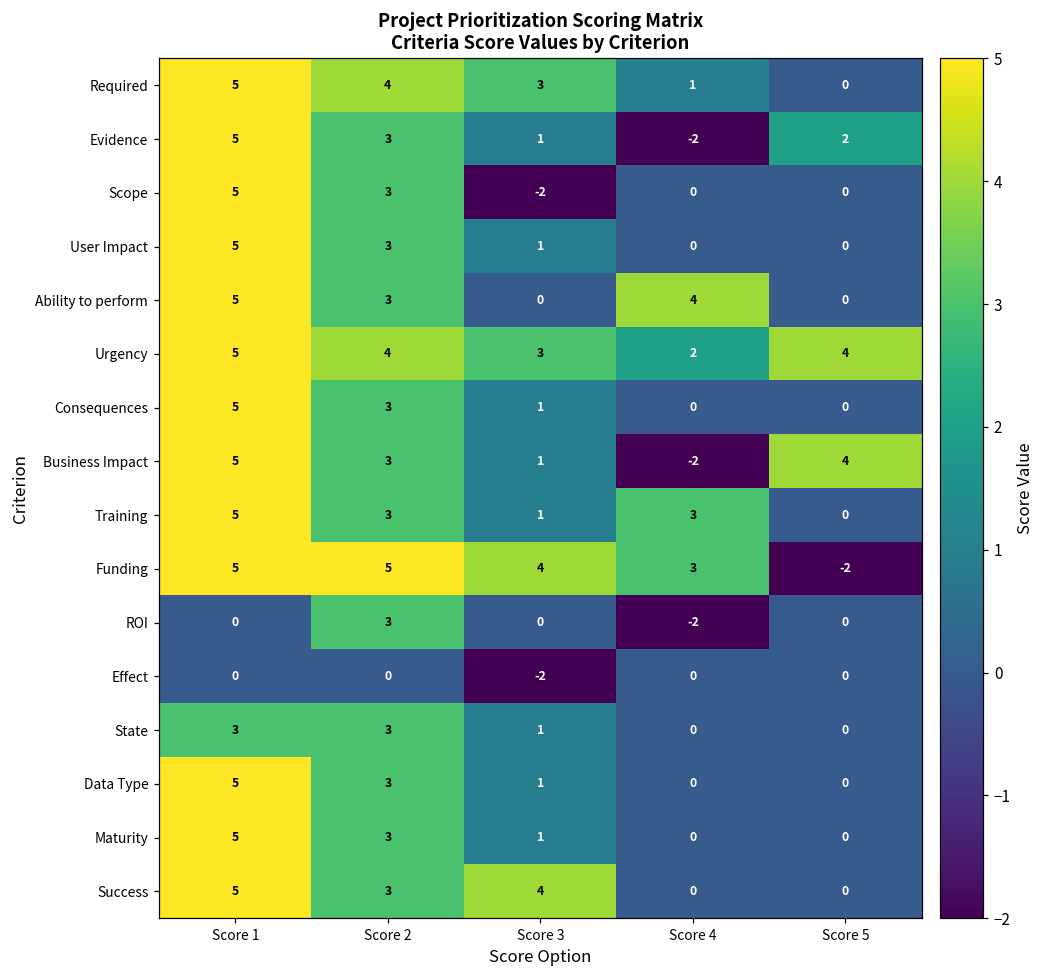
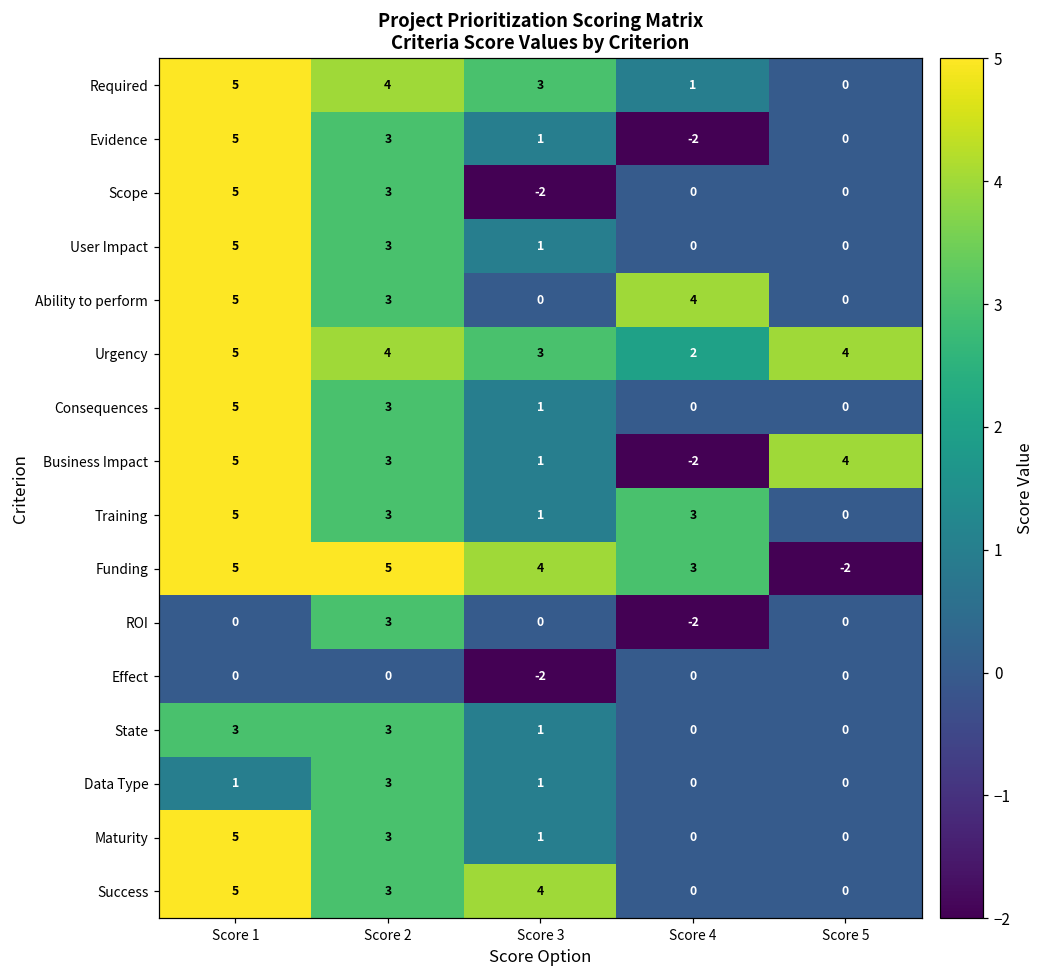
Evidence, Score 5: 2 -> 0
Data Type, Score 1: 5 -> 1
